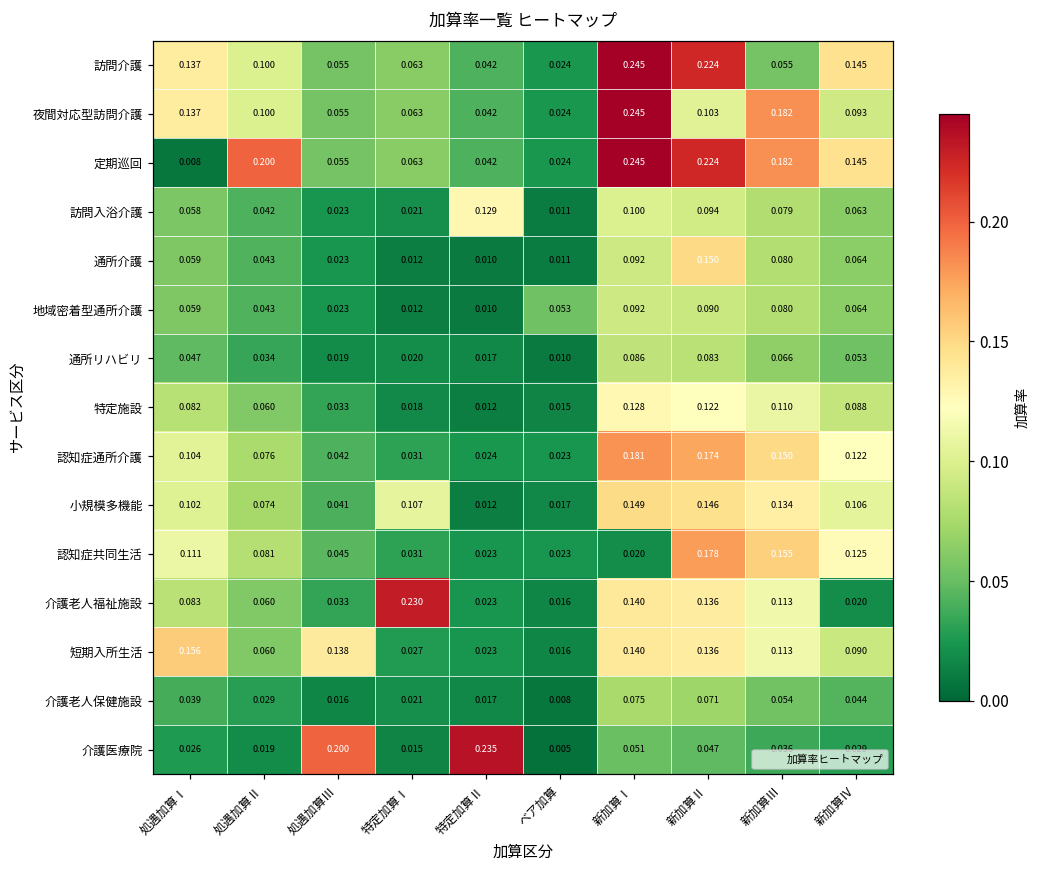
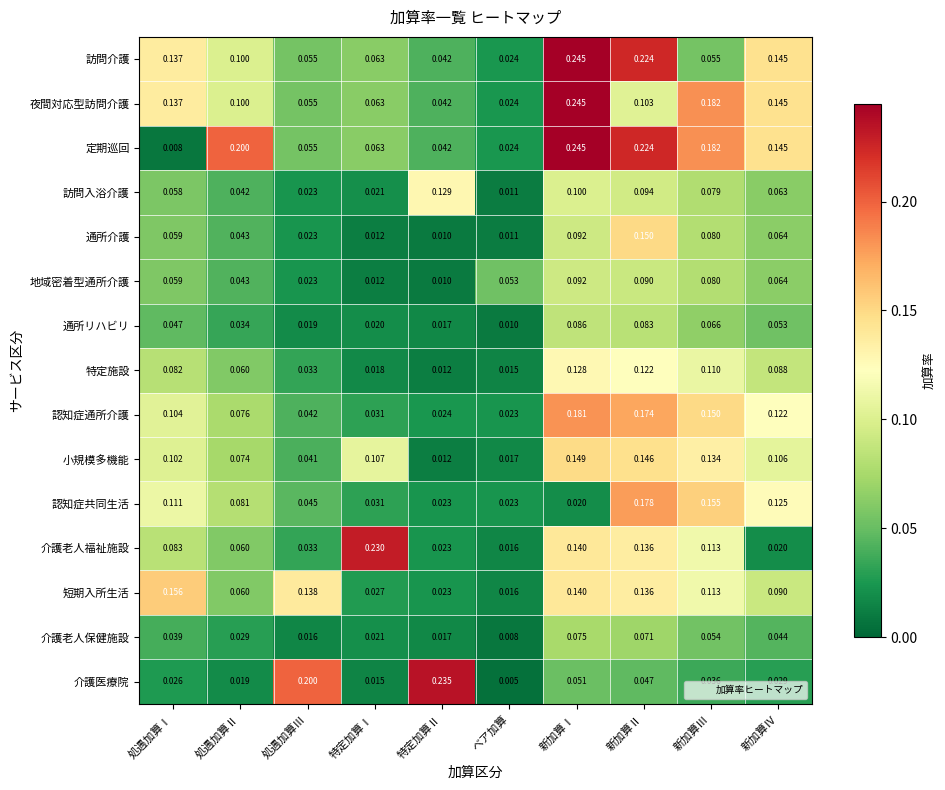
夜間対応型訪問介護, 新加算Ⅳ: 0.093 -> 0.145
